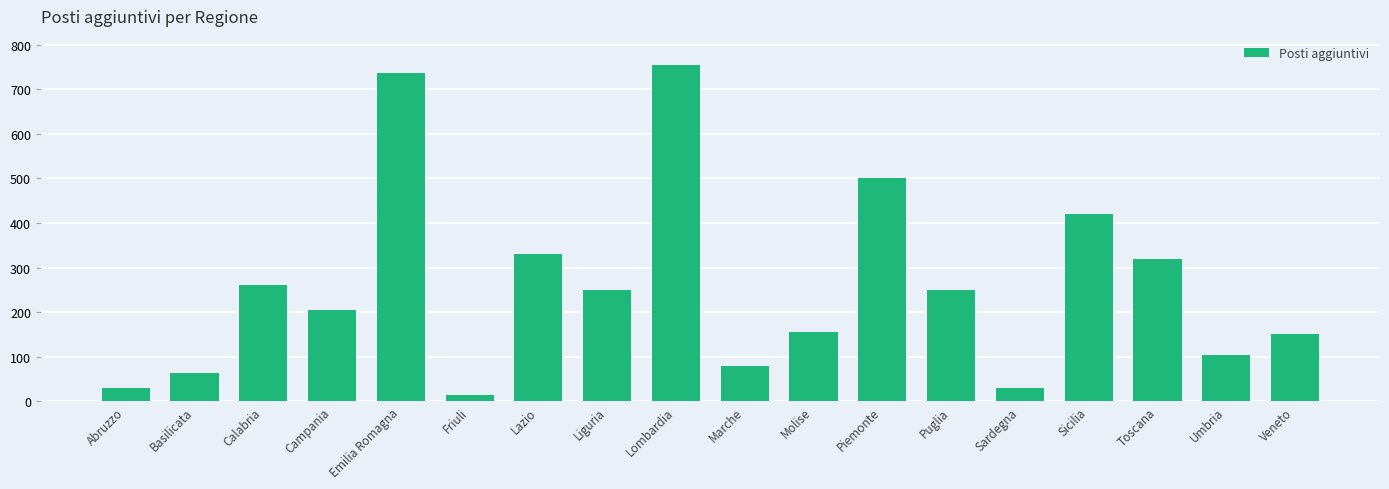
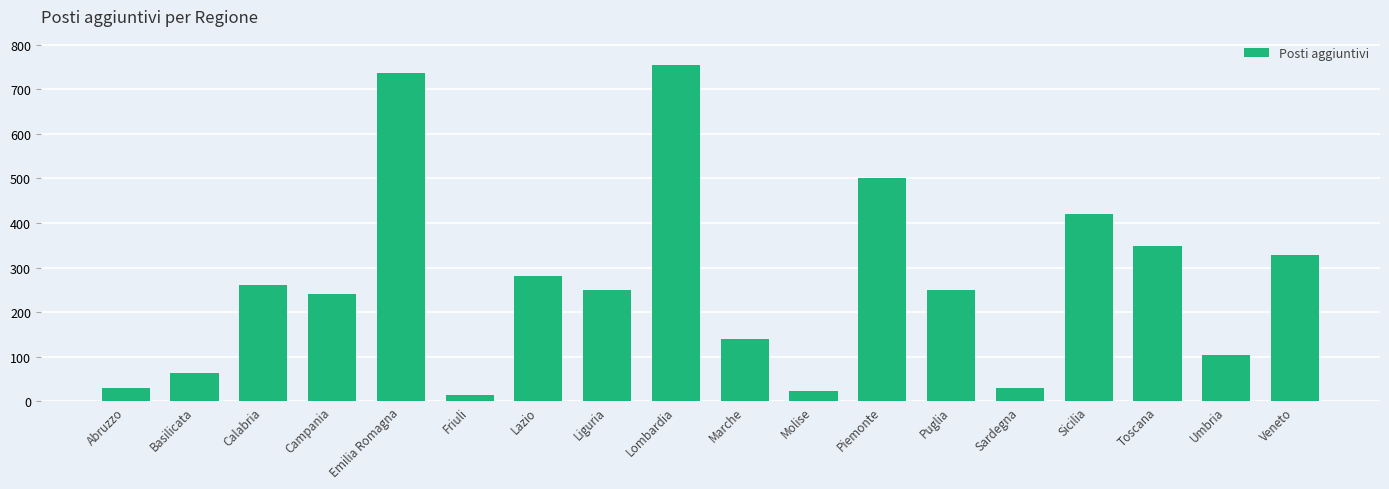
Campania: 210 -> 240
Lazio: 330 -> 280
Marche: 80 -> 140
Molise: 160 -> 20
Toscana: 320 -> 350
Veneto: 150 -> 330
